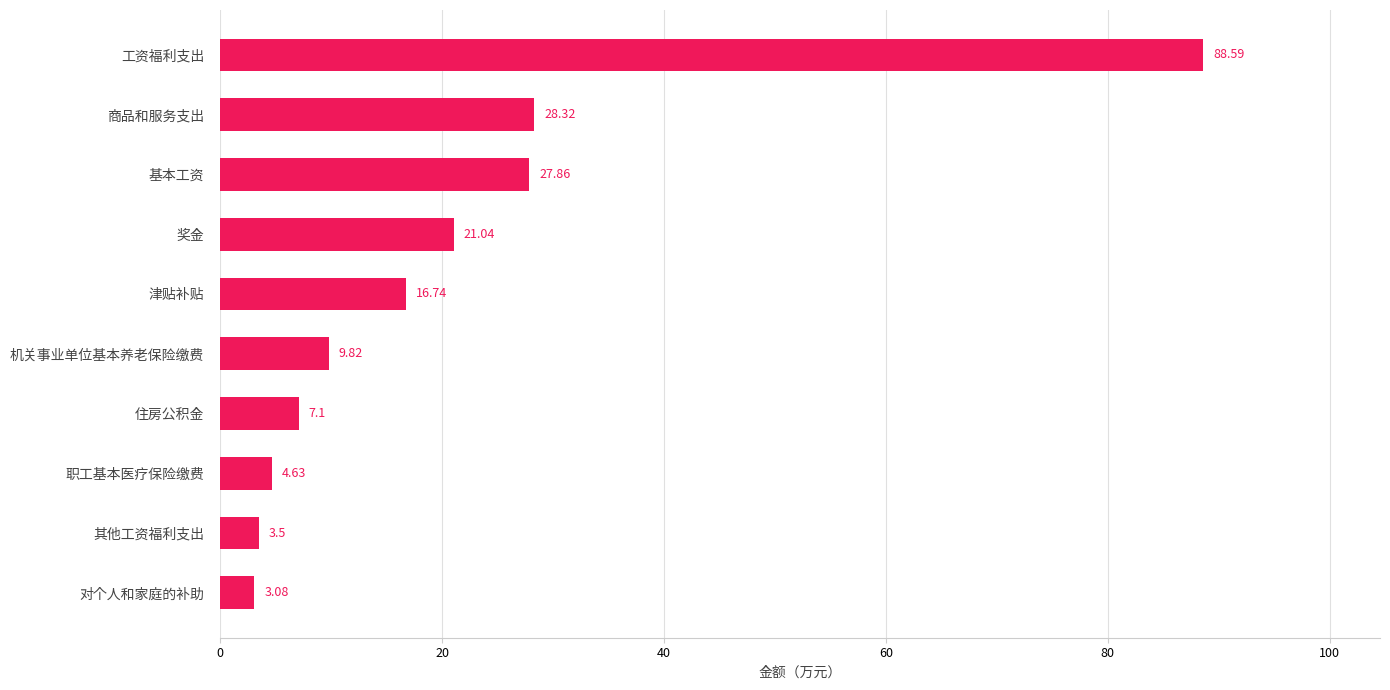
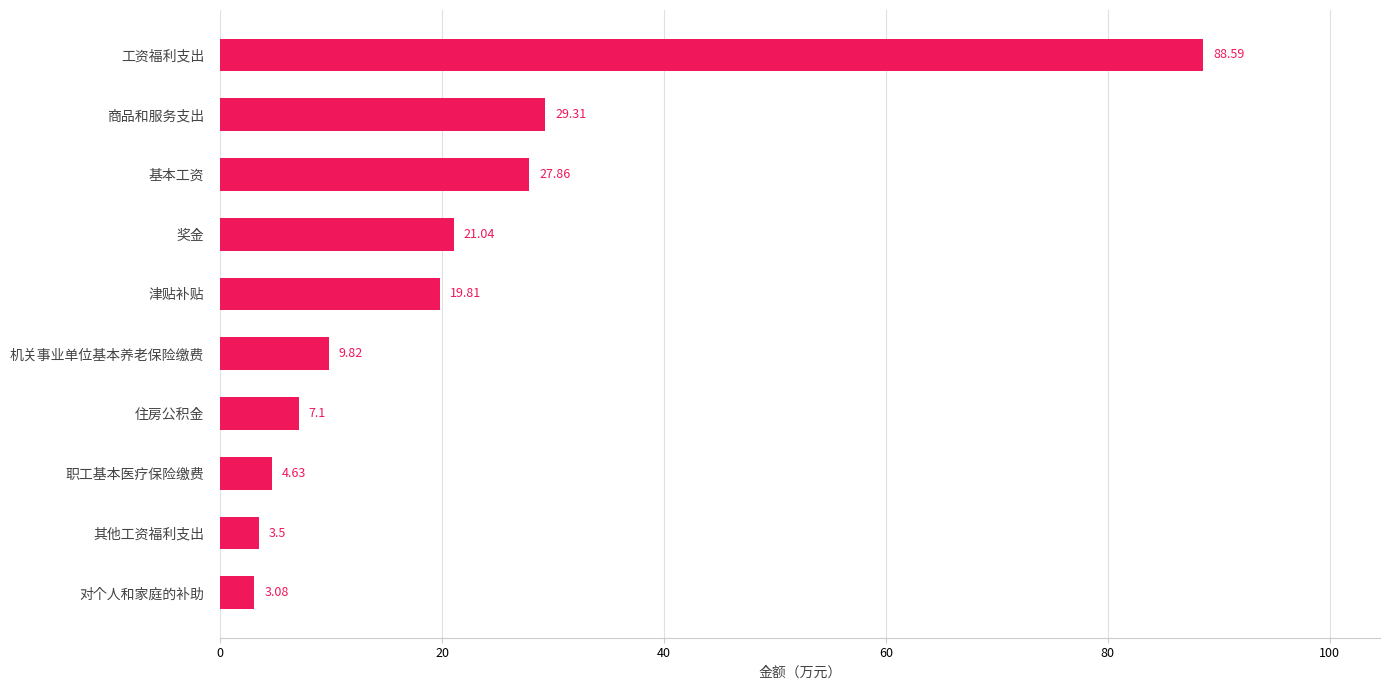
商品和服务支出: 28.32 -> 29.31
津贴补贴: 16.74 -> 19.81
